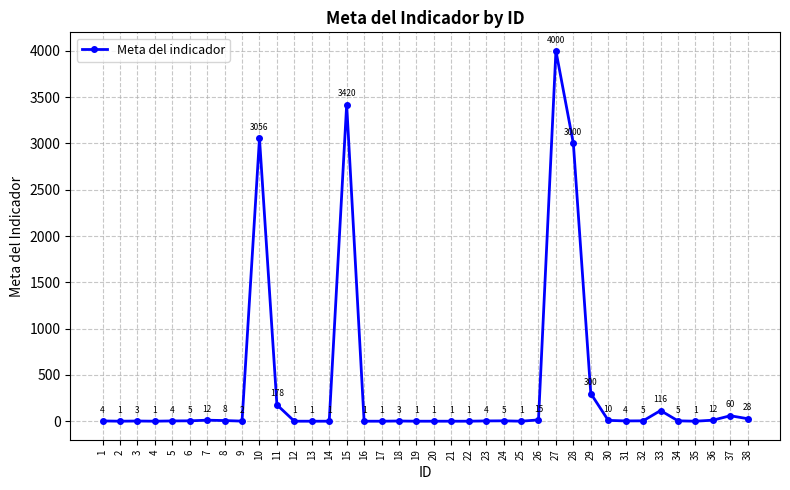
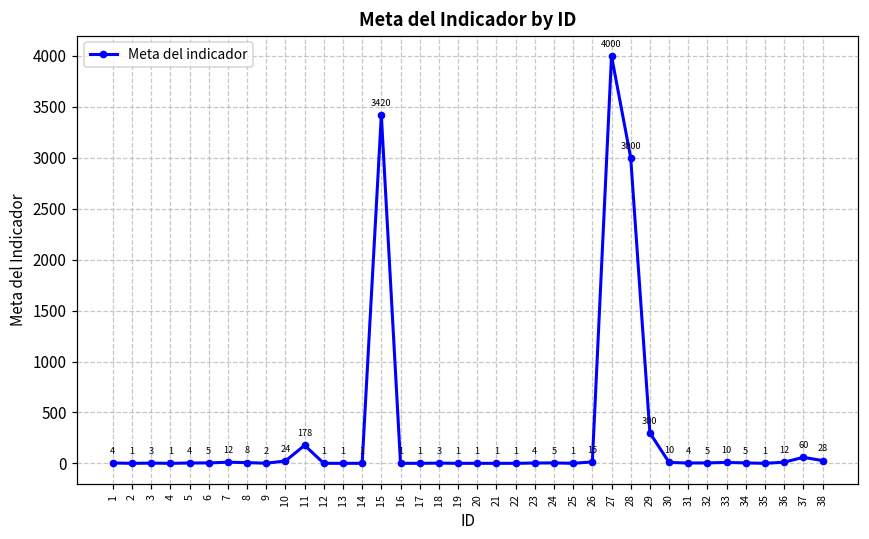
10: 3056 -> 24
33: 116 -> 10
